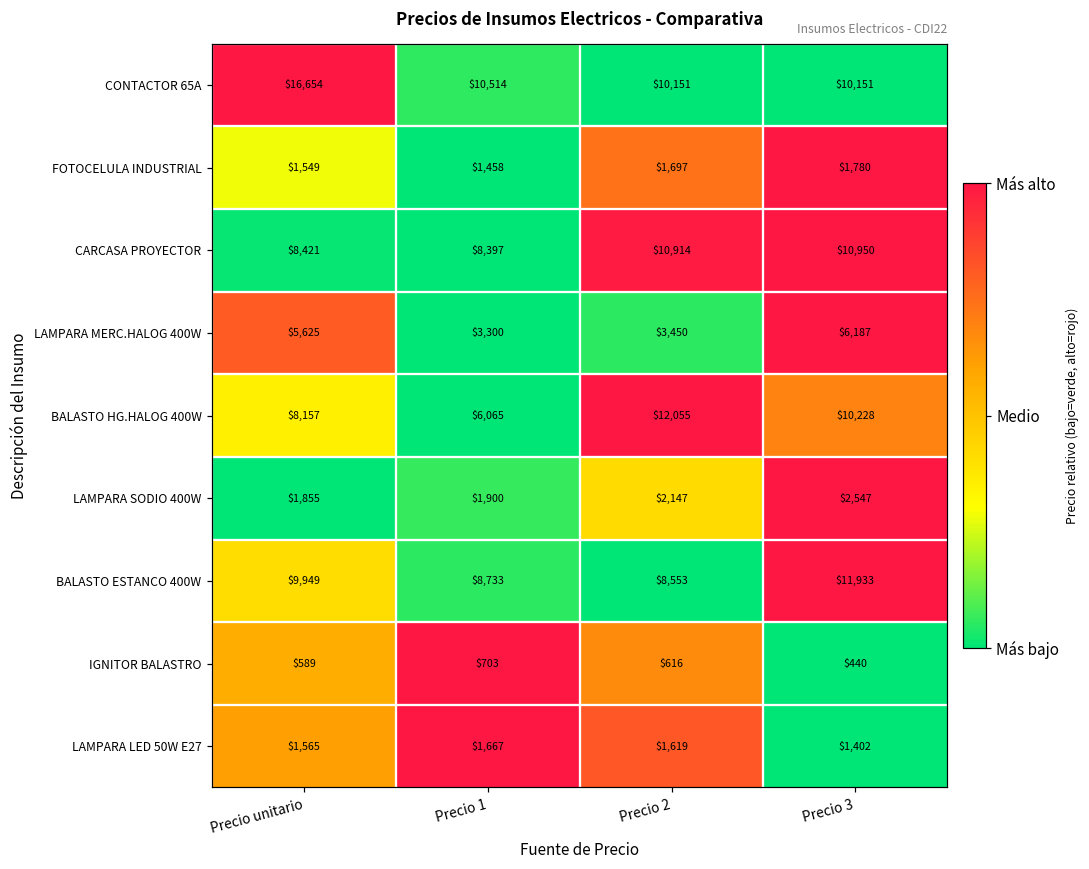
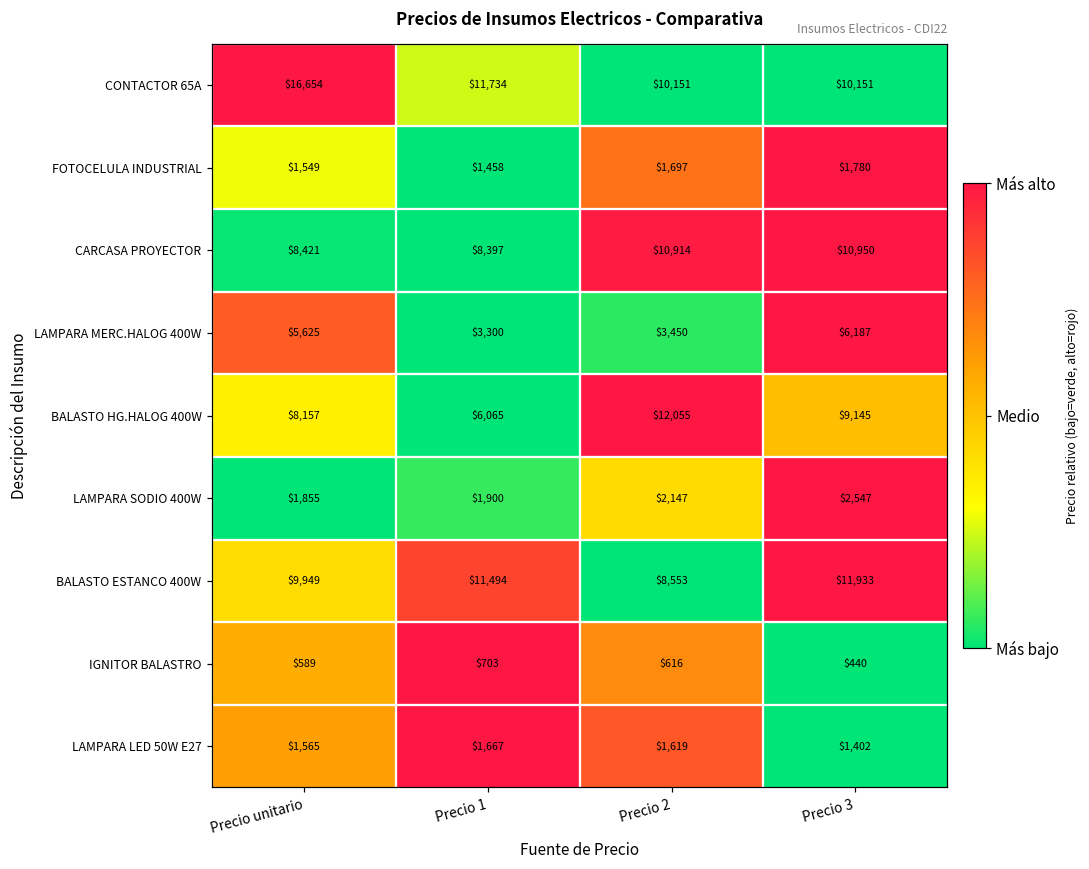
CONTACTOR 65A, Precio 1: $10,514 -> $11,734
BALASTO HG.HALOG 400W, Precio 3: $10,228 -> $9,145
BALASTO ESTANCO 400W, Precio 1: $8,733 -> $11,494
